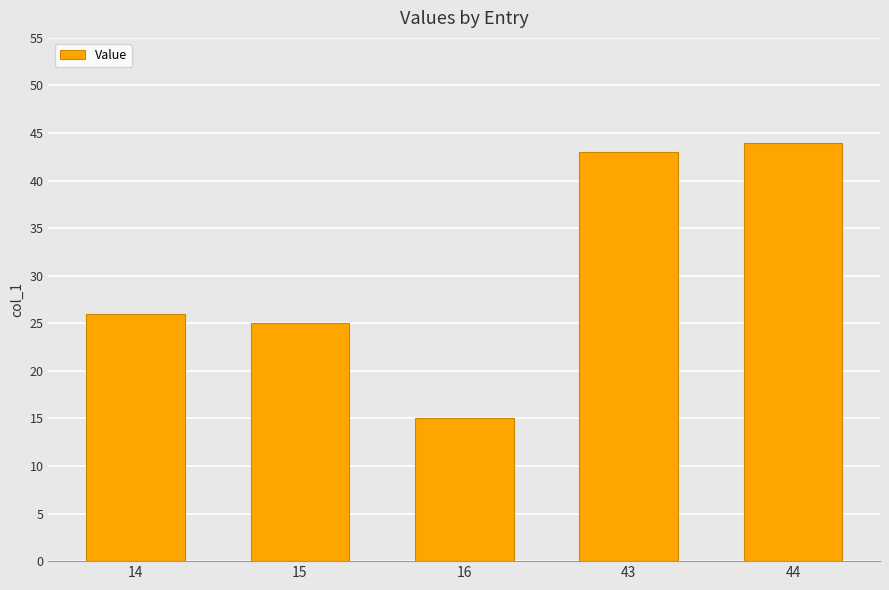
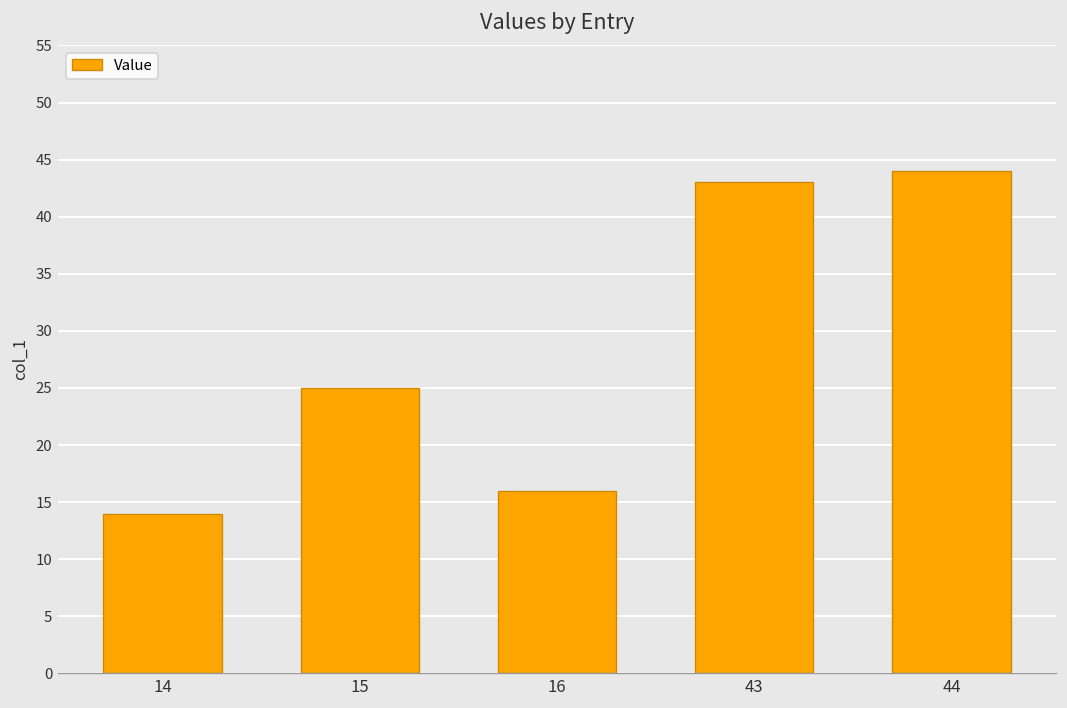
14: 26 -> 14
16: 15 -> 16
